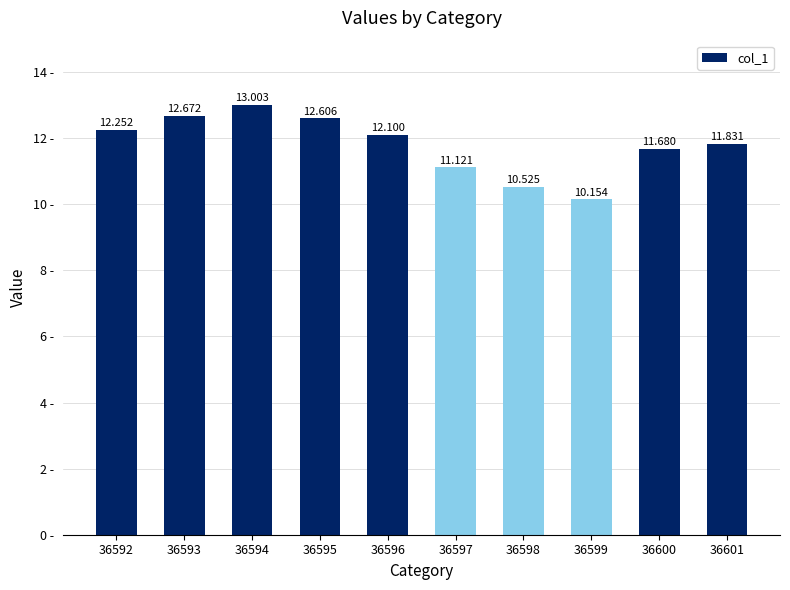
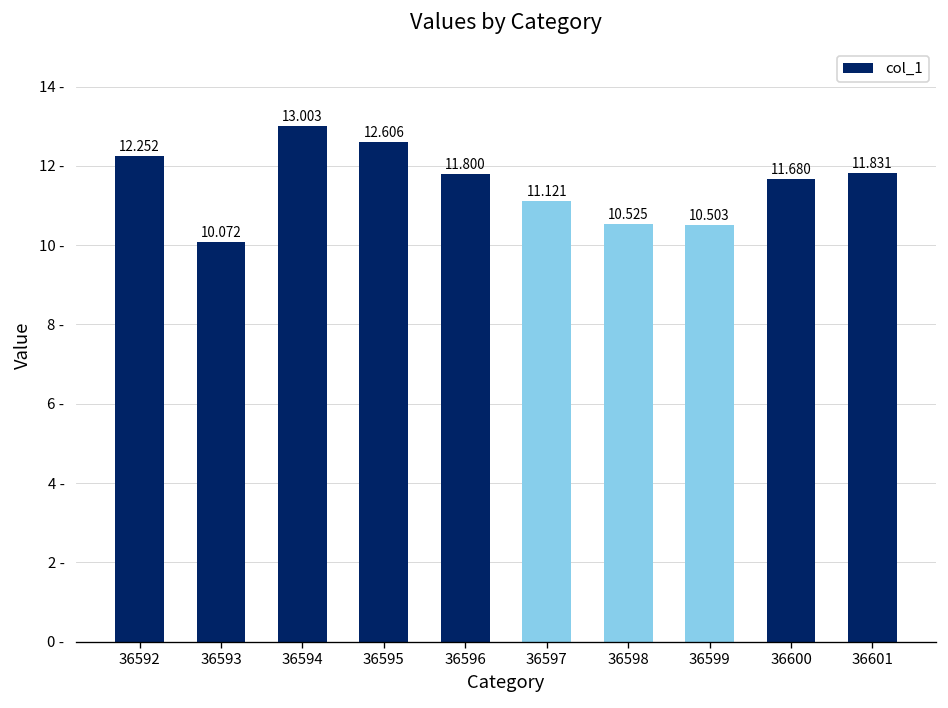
36593: 12.672 -> 10.072
36596: 12.100 -> 11.800
36599: 10.154 -> 10.503
